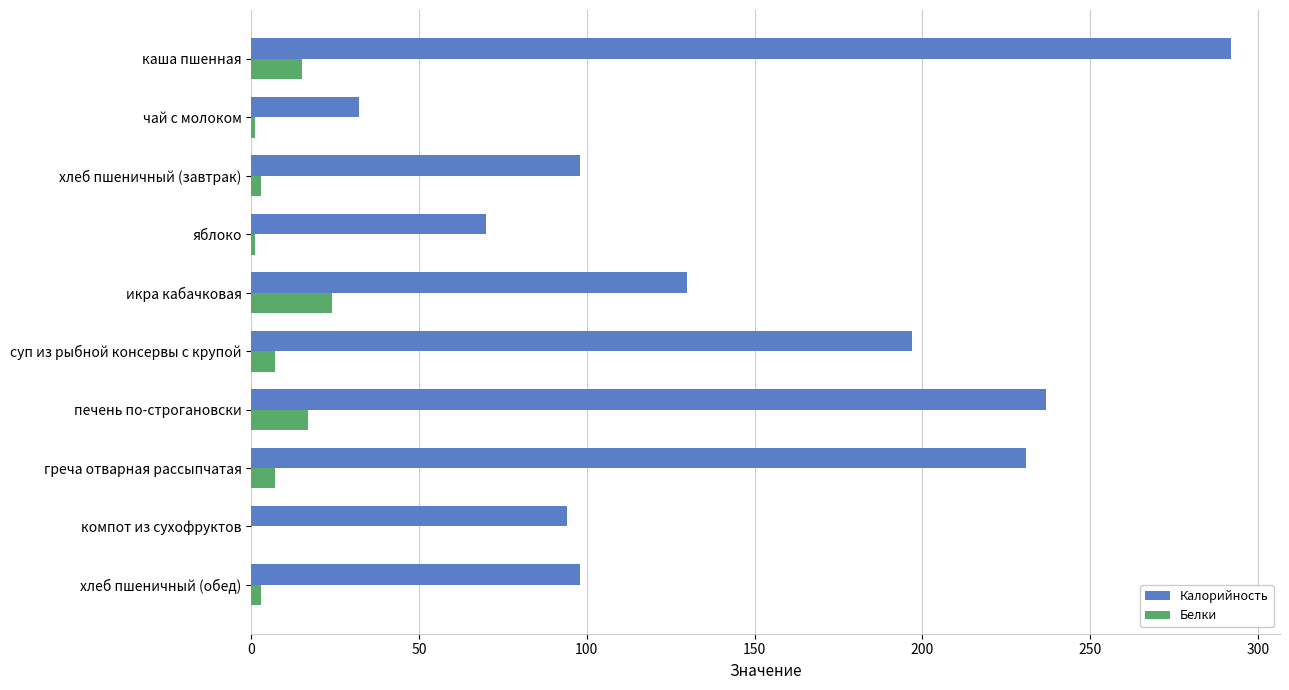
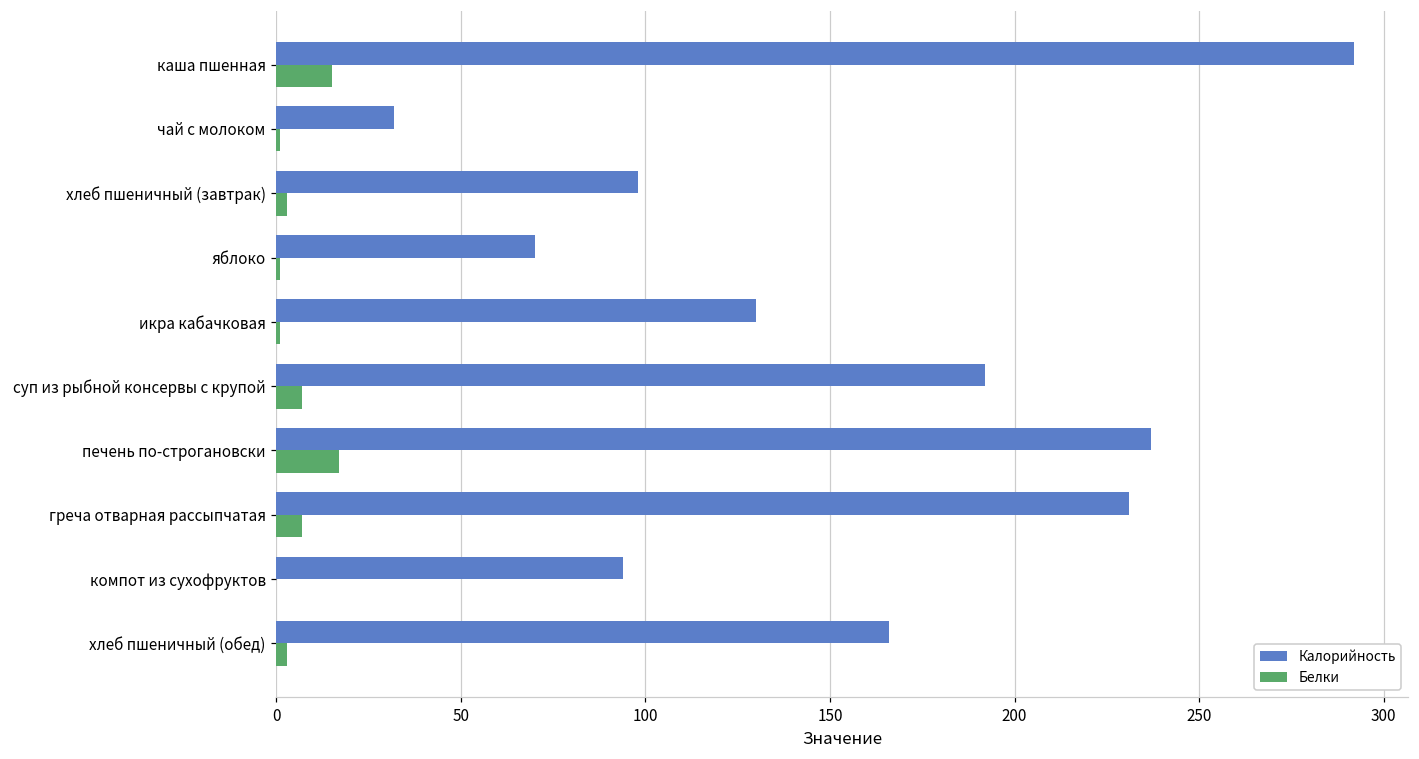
Белки, икра кабачковая: 24 -> 1
Калорийность, суп из рыбной консервы с крупой: 197 -> 192
Калорийность, хлеб пшеничный (обед): 98 -> 166
